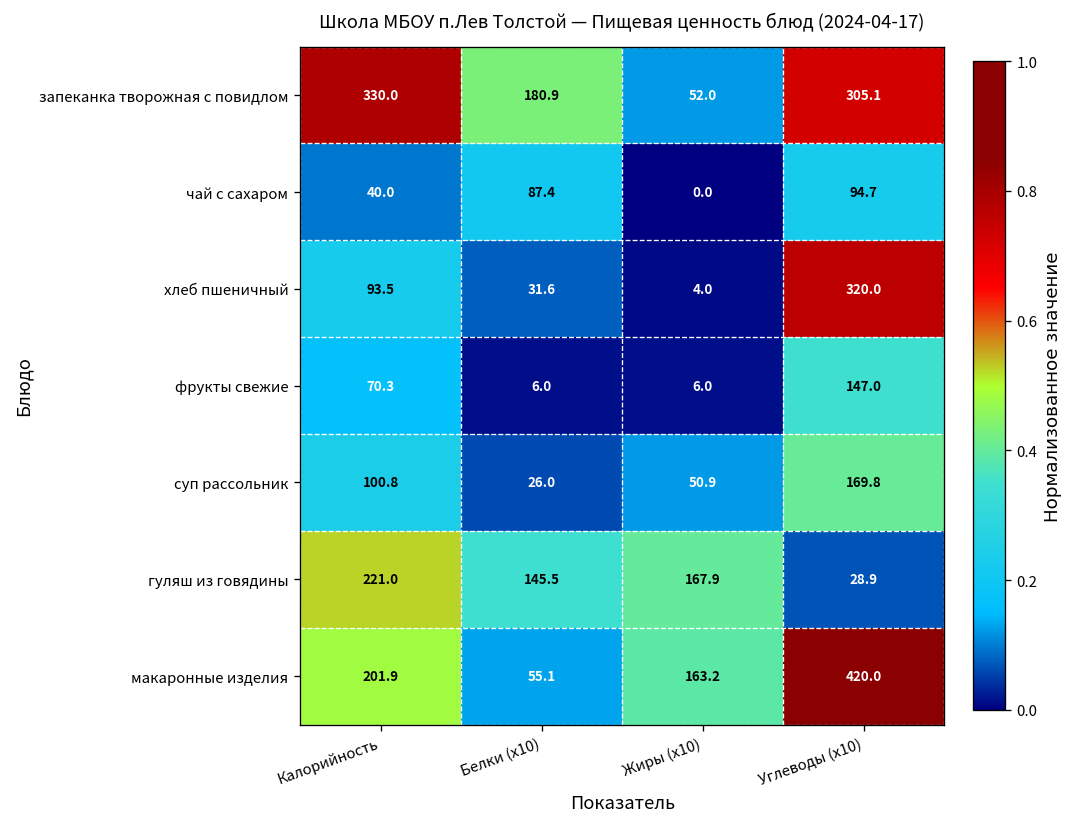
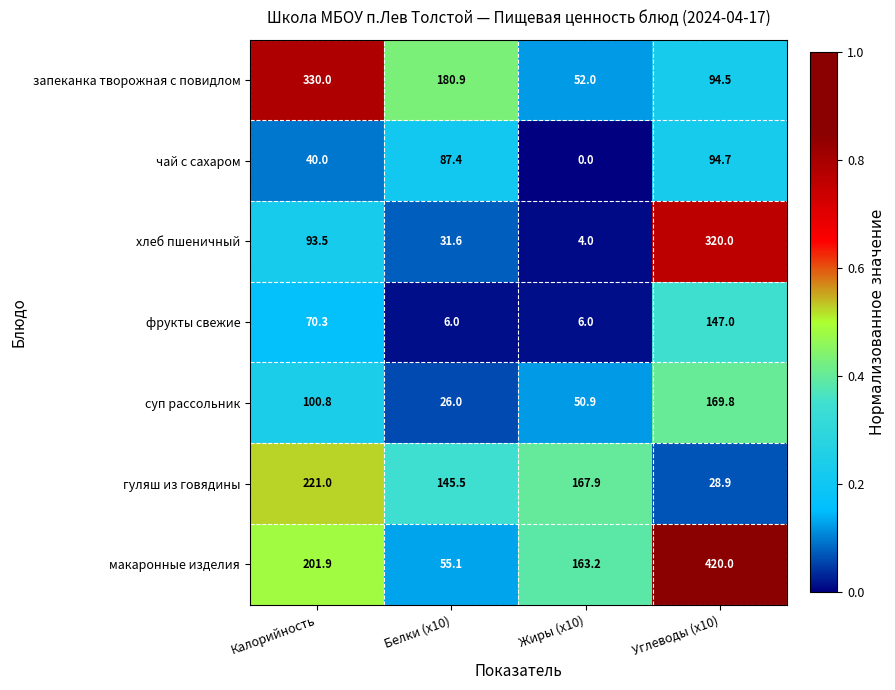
запеканка творожная с повидлом, Углеводы (x10): 305.1 -> 94.5
